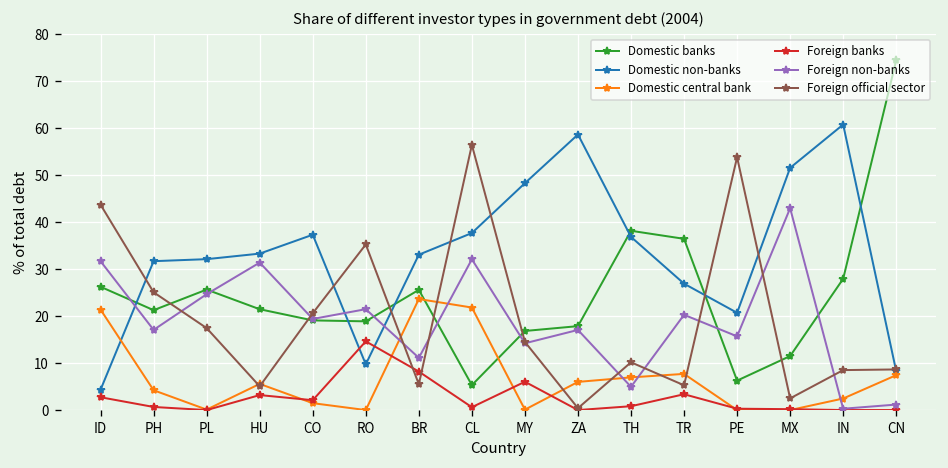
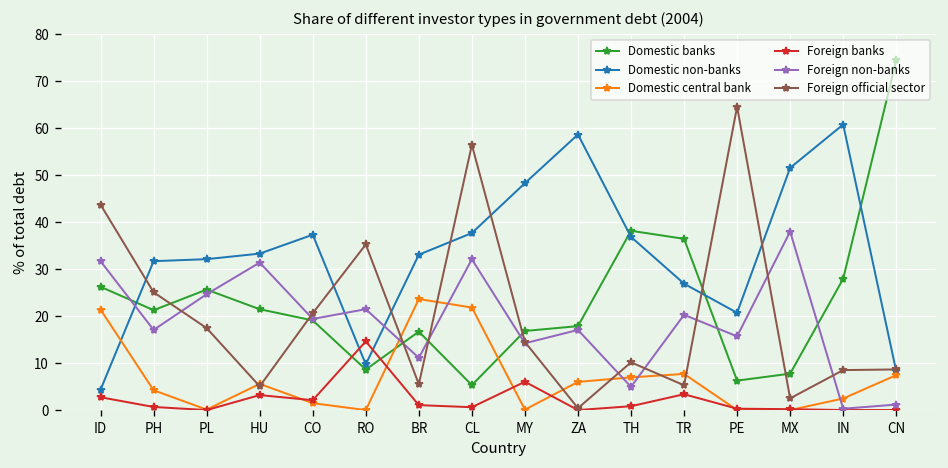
Domestic banks, RO: 19 -> 9
Domestic banks, BR: 26 -> 17
Foreign banks, BR: 8 -> 1
Foreign official sector, PE: 54 -> 65
Domestic banks, MX: 12 -> 8
Foreign non-banks, MX: 43 -> 38
